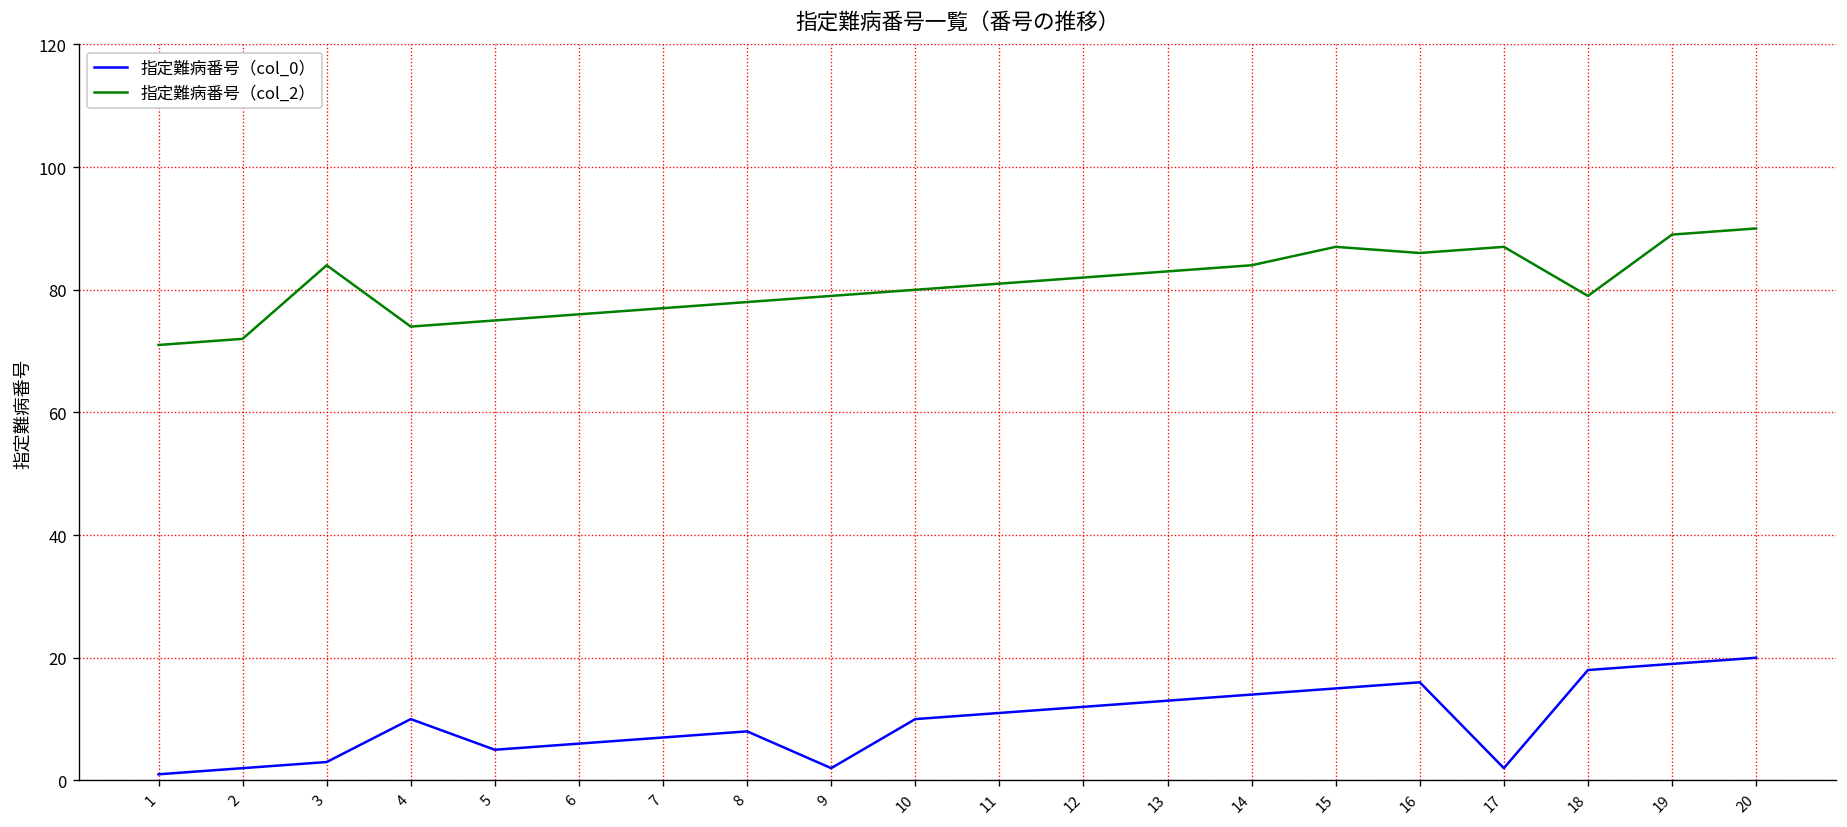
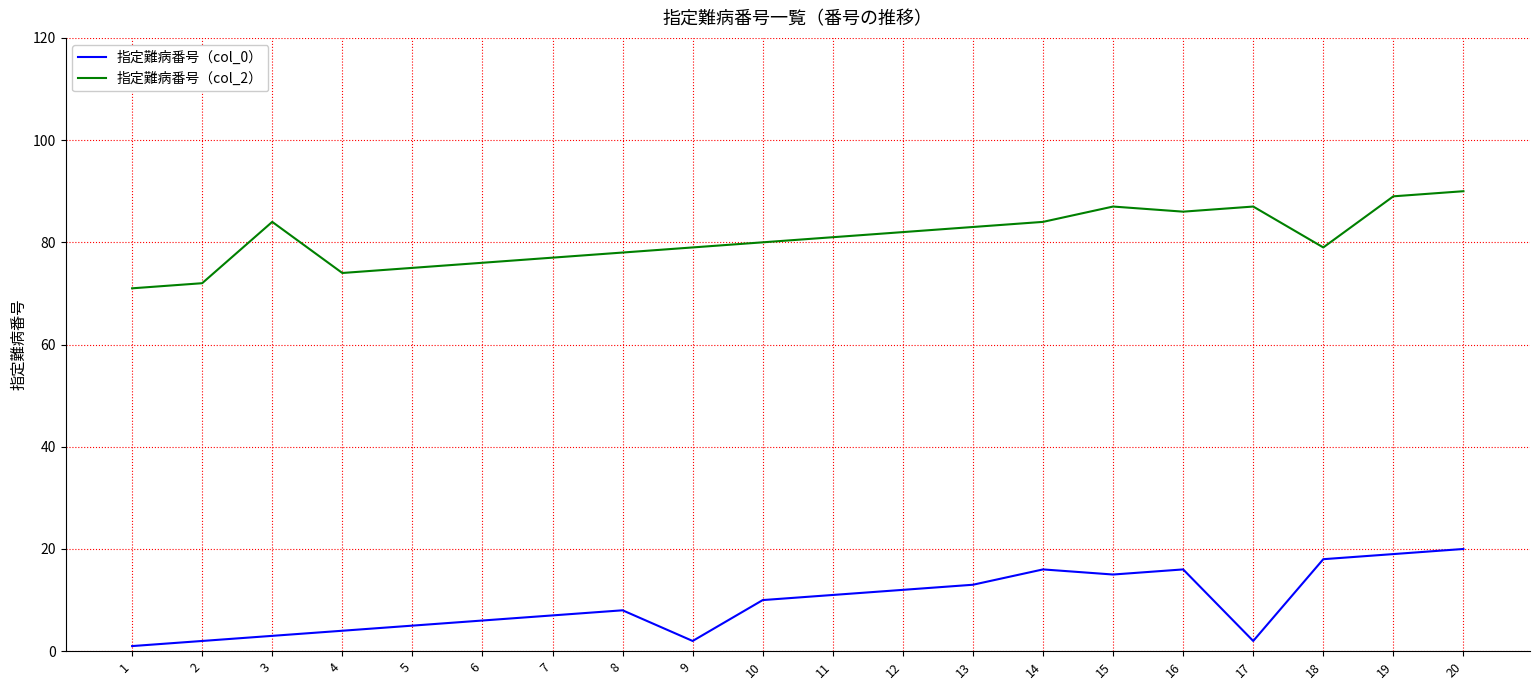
指定難病番号（col_0）, 4: 10 -> 4
指定難病番号（col_0）, 14: 14 -> 16
